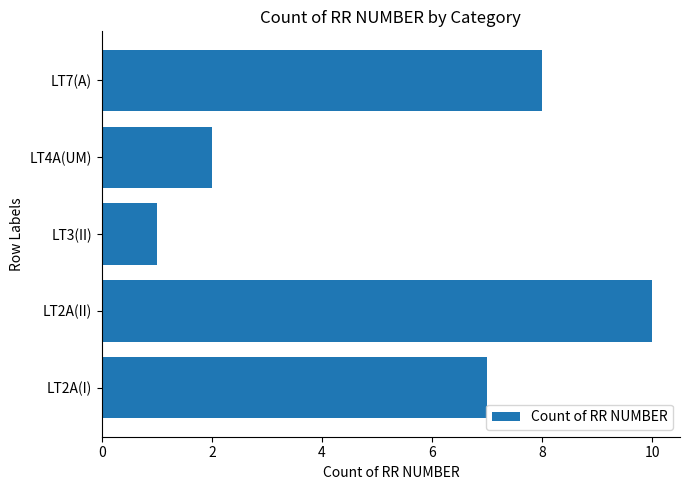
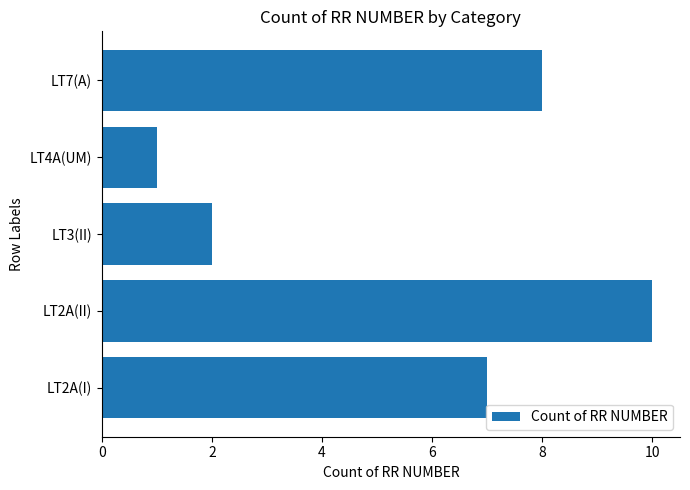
LT4A(UM): 2 -> 1
LT3(II): 1 -> 2
